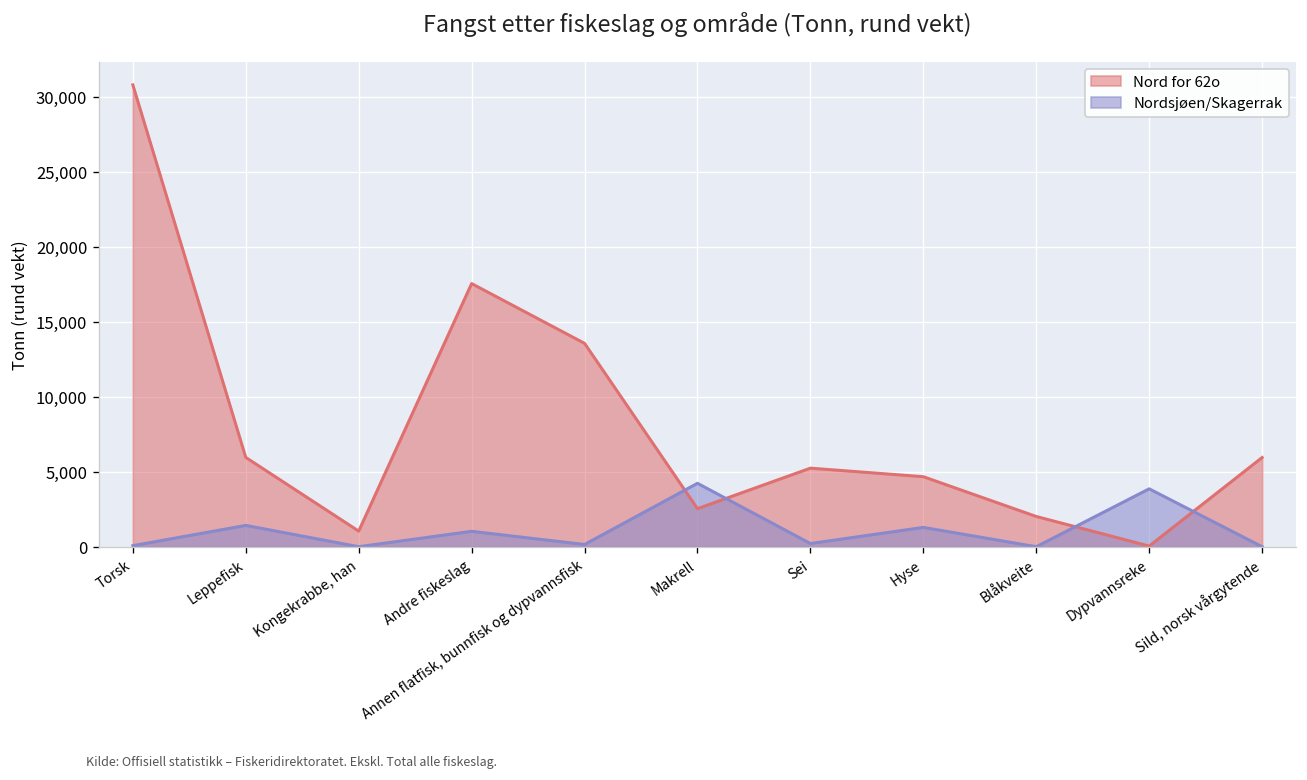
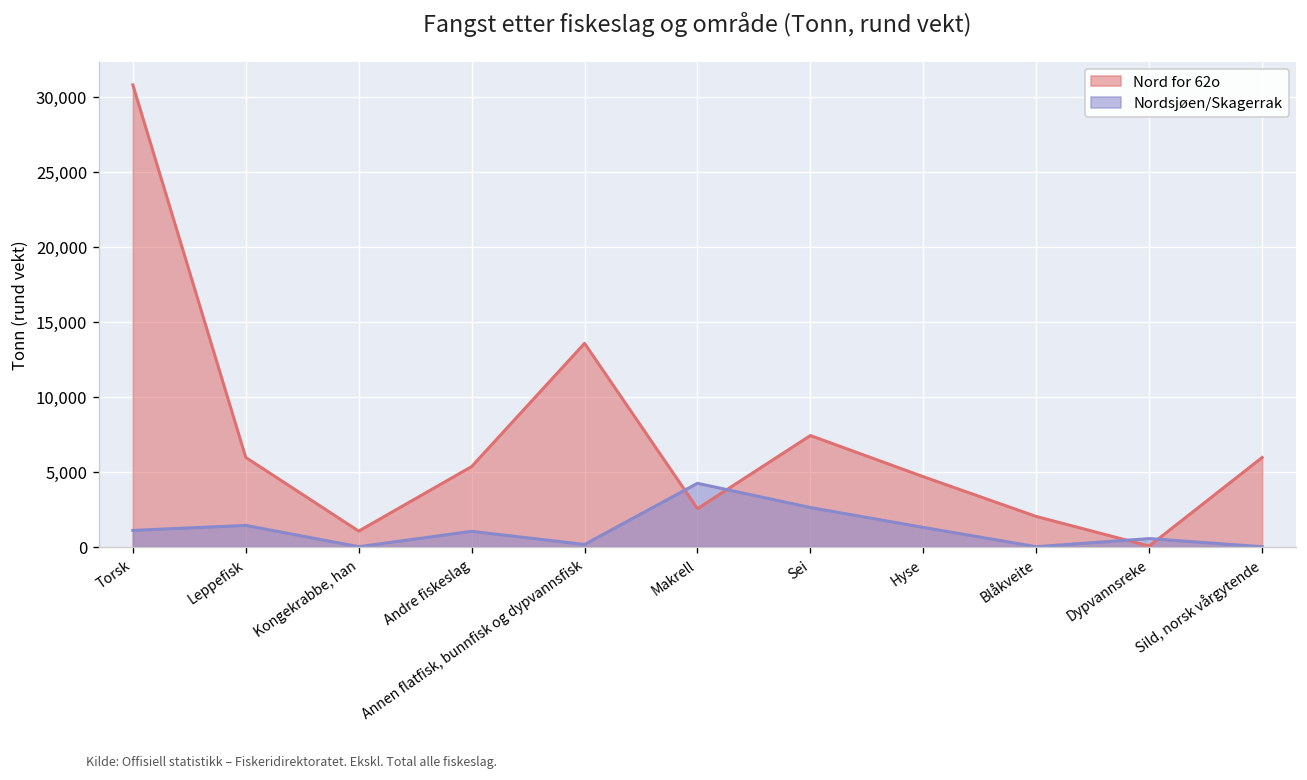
Nordsjøen/Skagerrak, Torsk: 100 -> 1,100
Nord for 62o, Andre fiskeslag: 17,600 -> 5,300
Nord for 62o, Sei: 5,200 -> 7,400
Nordsjøen/Skagerrak, Sei: 200 -> 2,600
Nordsjøen/Skagerrak, Dypvannsreke: 3,900 -> 500
